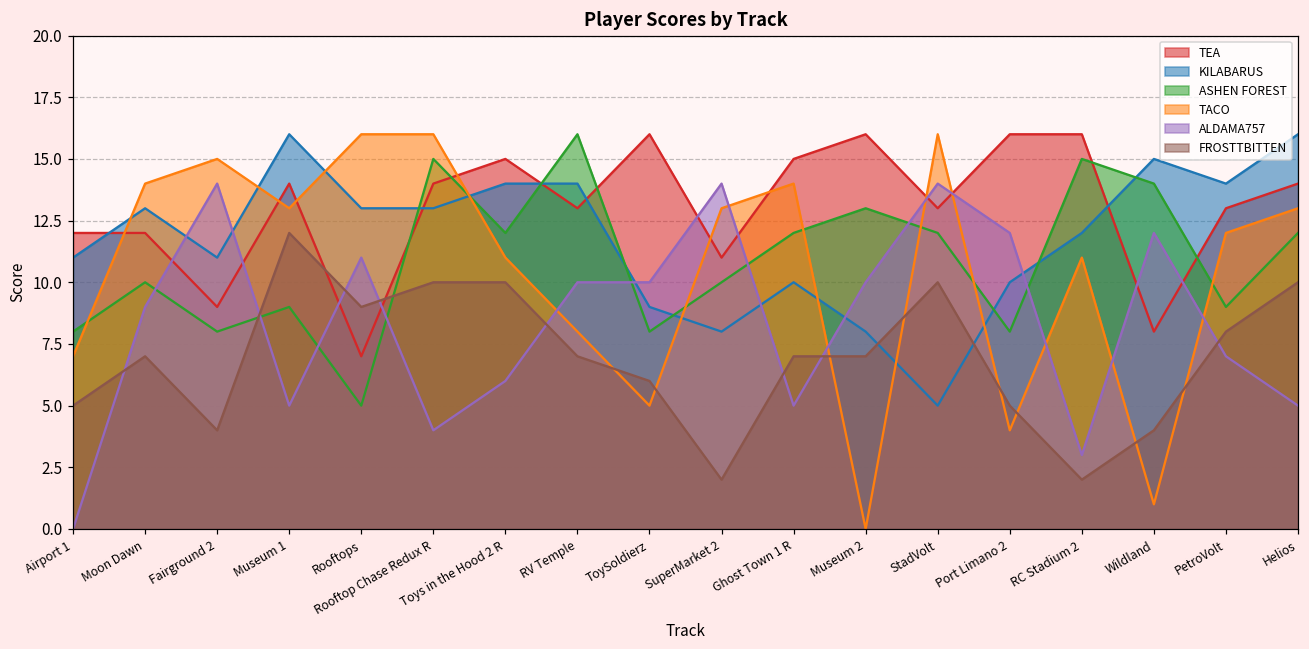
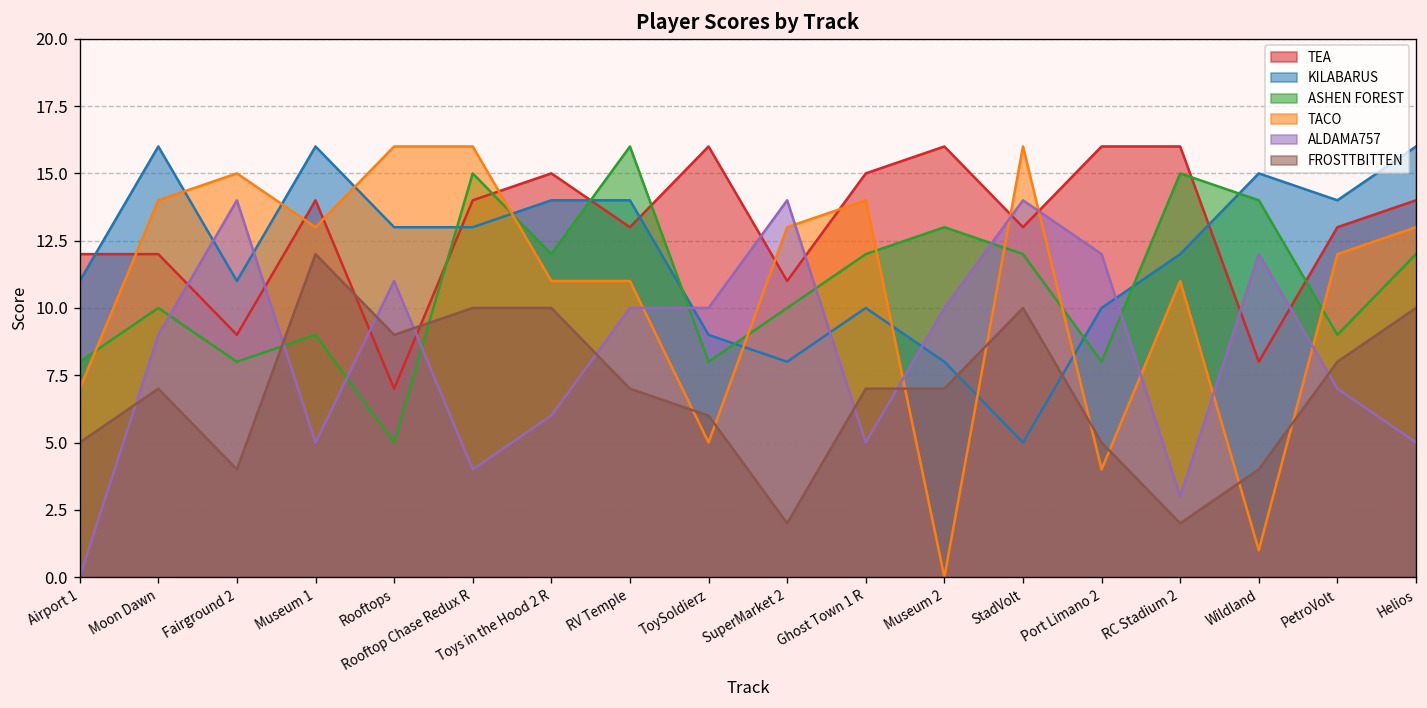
KILABARUS, Moon Dawn: 13 -> 16
TACO, RV Temple: 8 -> 11
